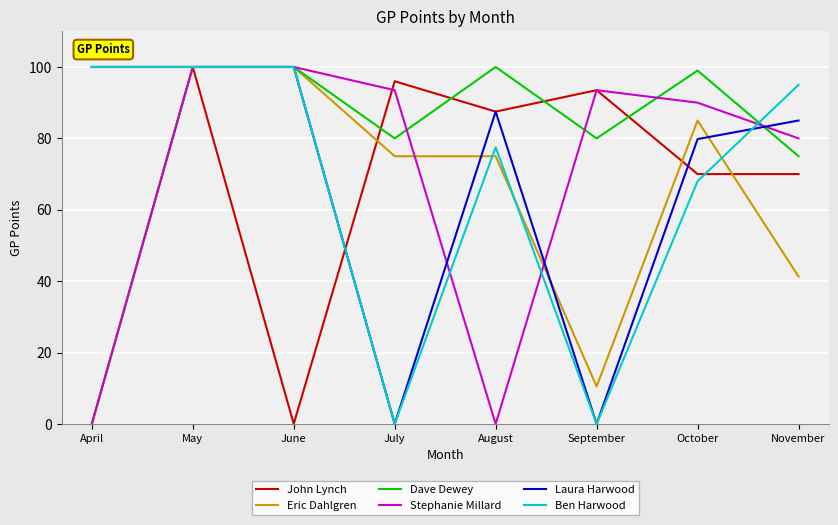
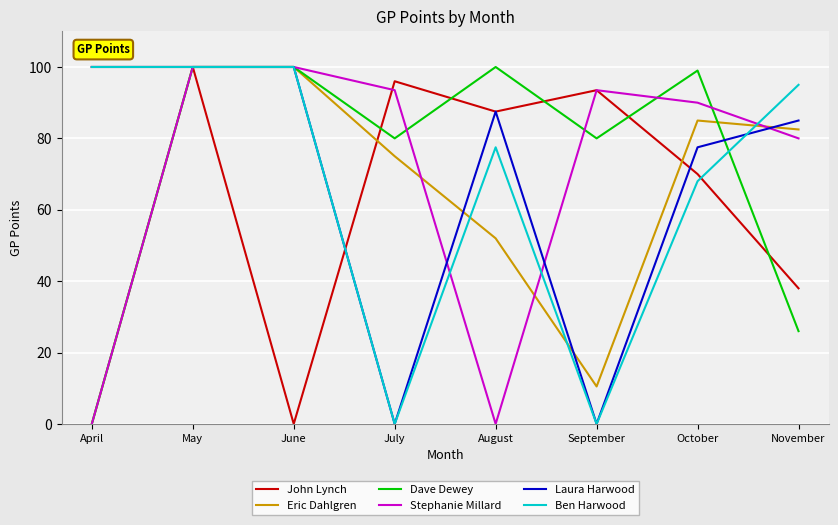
Eric Dahlgren, August: 75 -> 52
Laura Harwood, October: 80 -> 78
John Lynch, November: 70 -> 38
Eric Dahlgren, November: 41 -> 83
Dave Dewey, November: 75 -> 26
